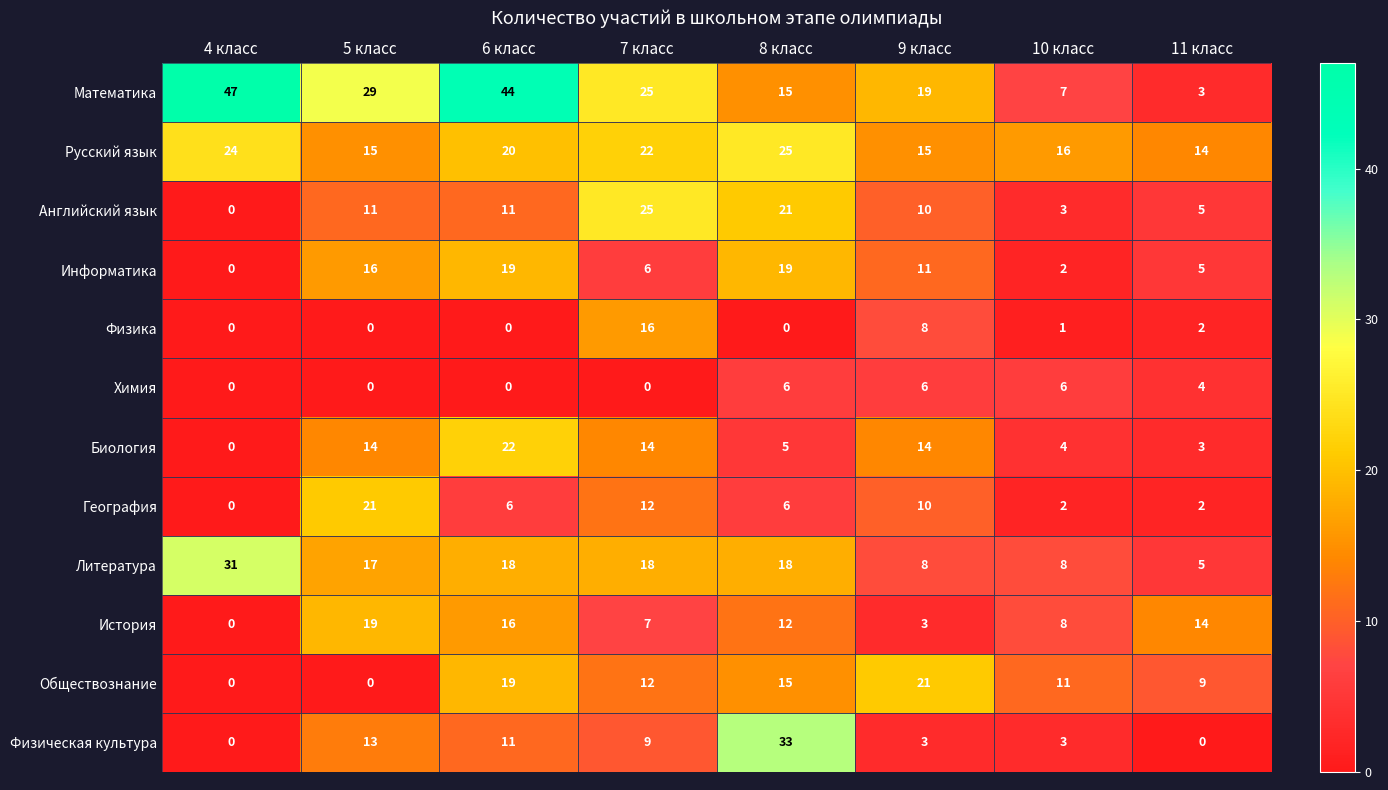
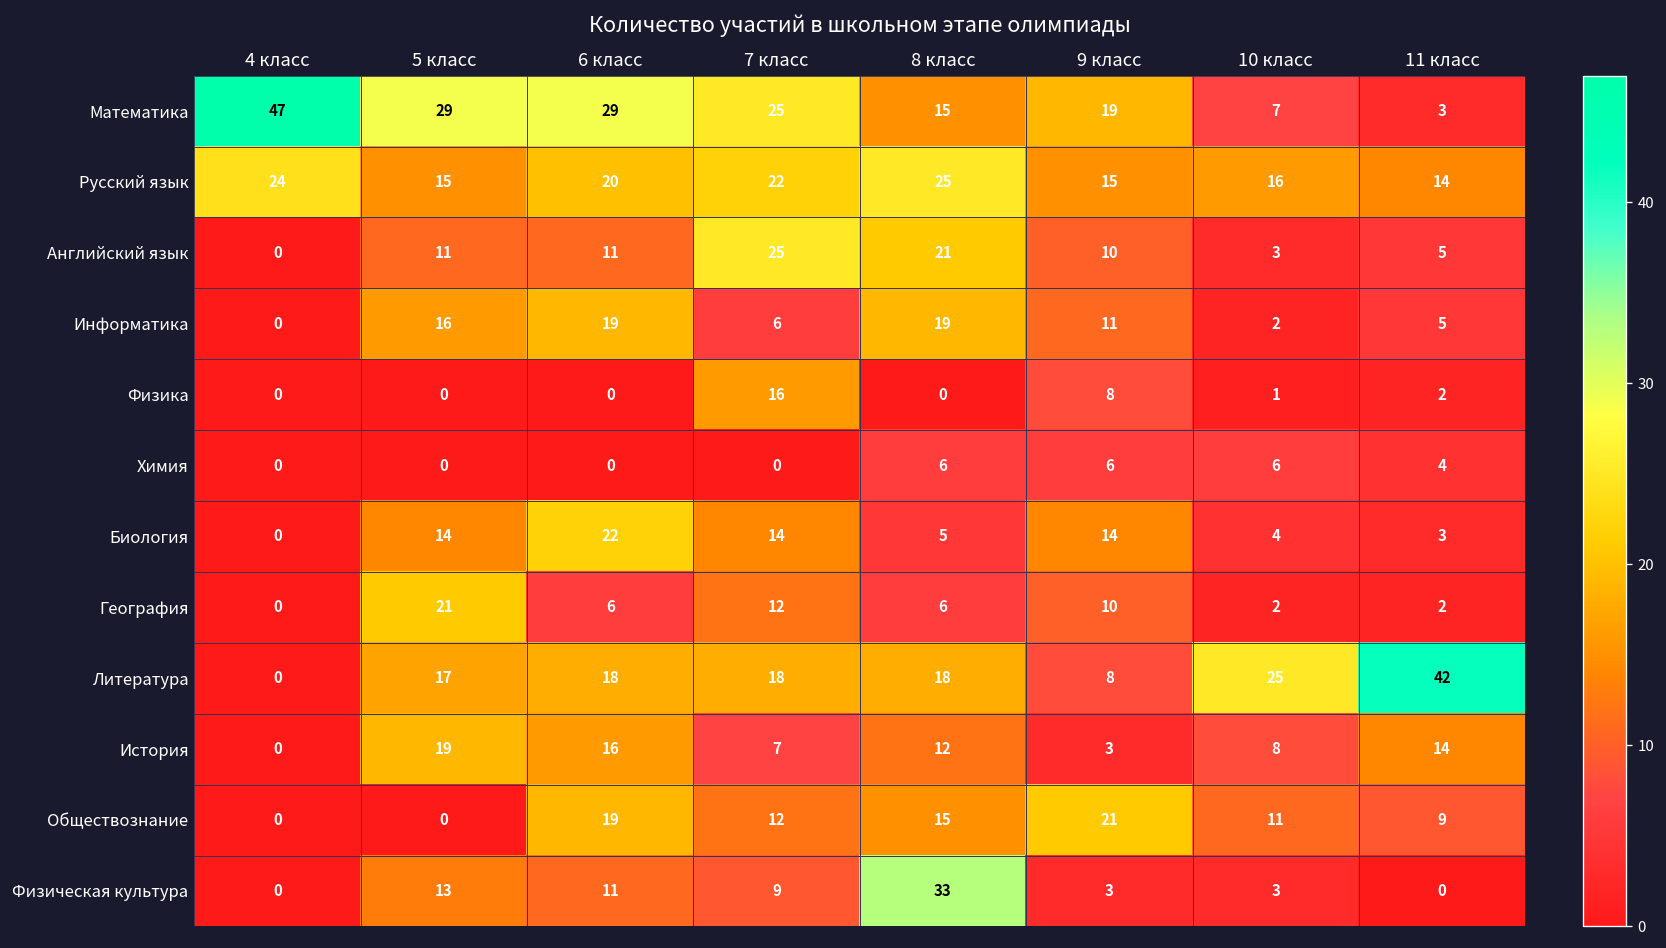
Математика, 6 класс: 44 -> 29
Литература, 4 класс: 31 -> 0
Литература, 10 класс: 8 -> 25
Литература, 11 класс: 5 -> 42
